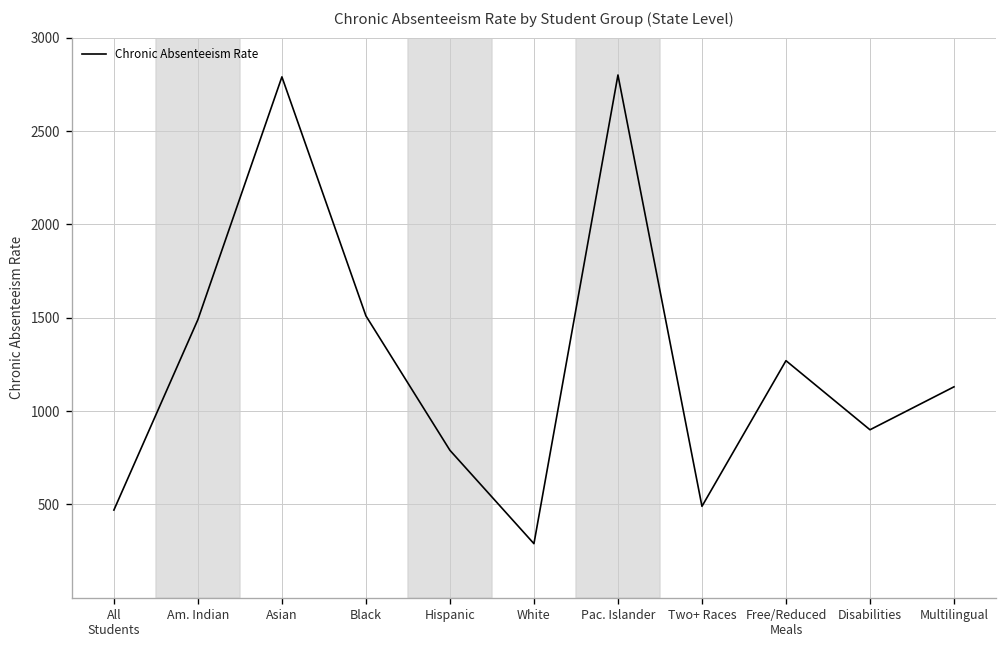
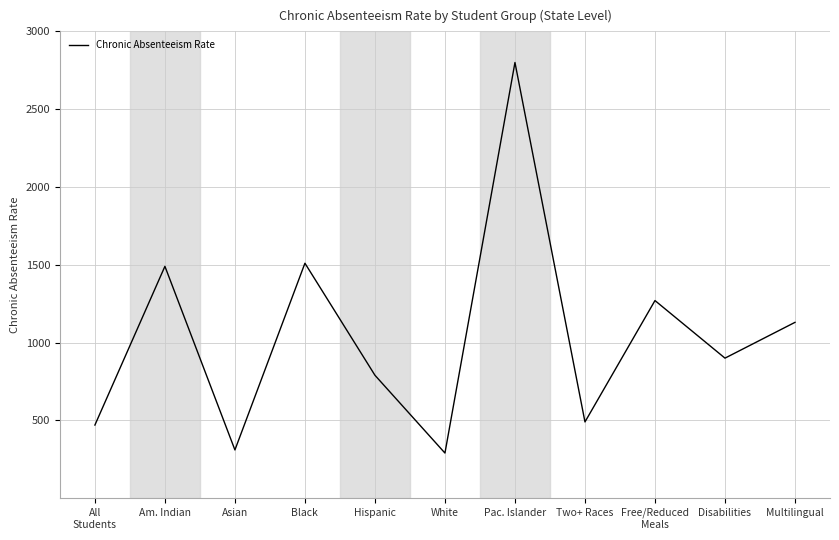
Asian: 2790 -> 310
